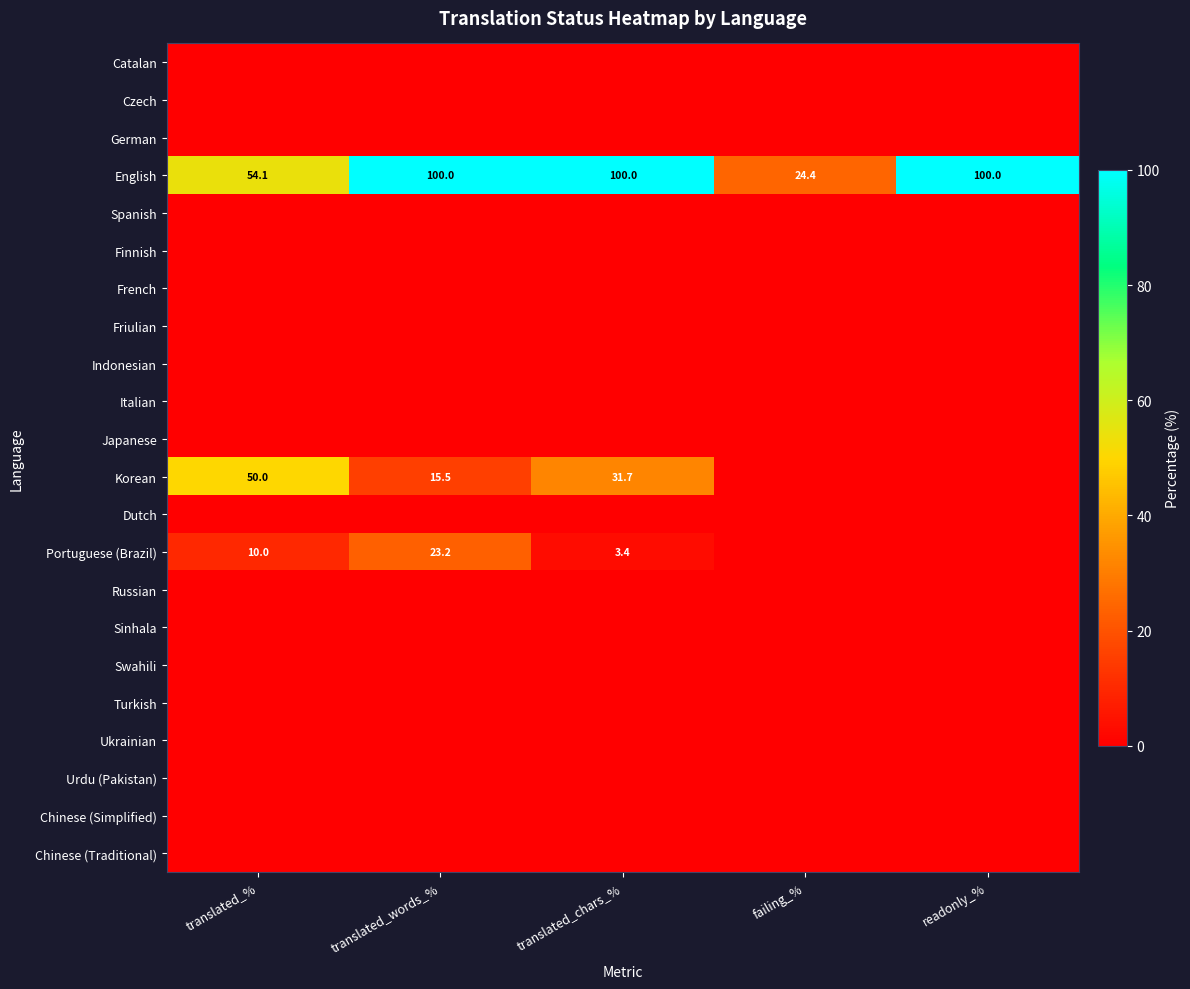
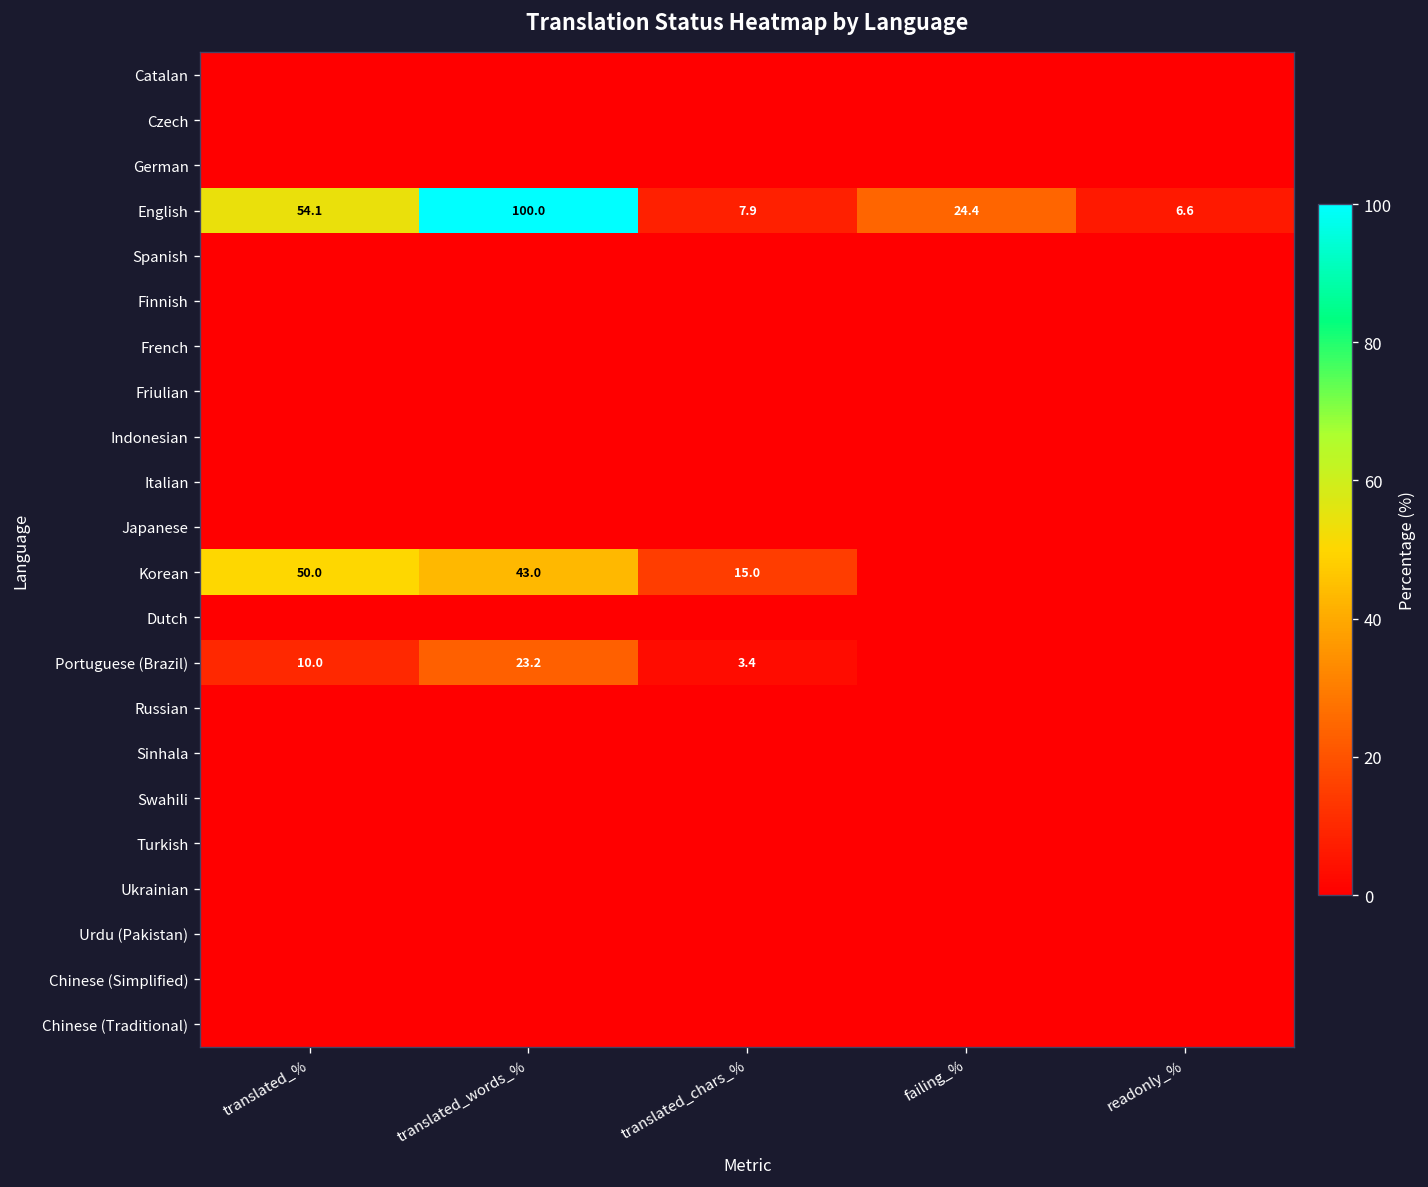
English, translated_chars_%: 100.0 -> 7.9
English, readonly_%: 100.0 -> 6.6
Korean, translated_words_%: 15.5 -> 43.0
Korean, translated_chars_%: 31.7 -> 15.0
